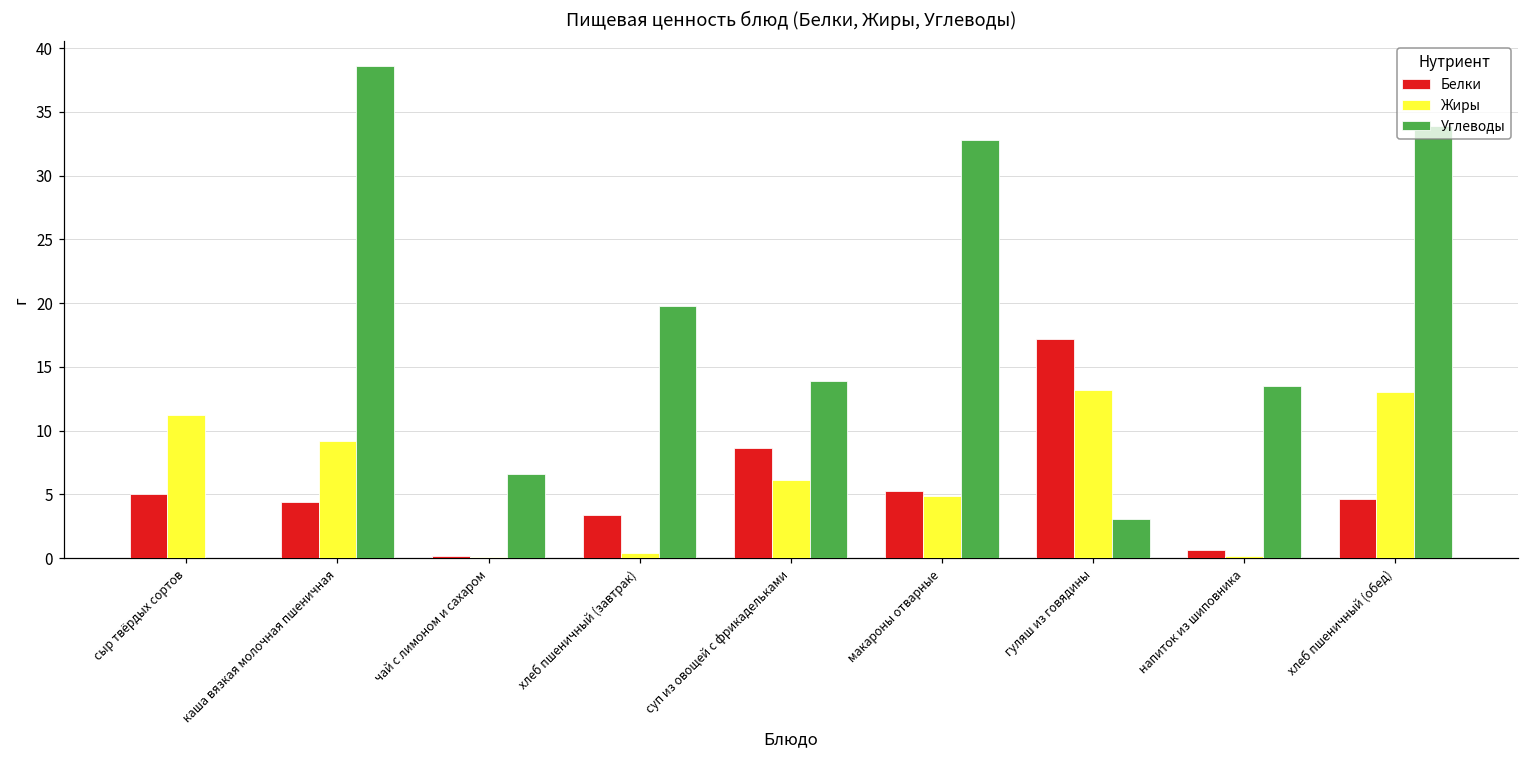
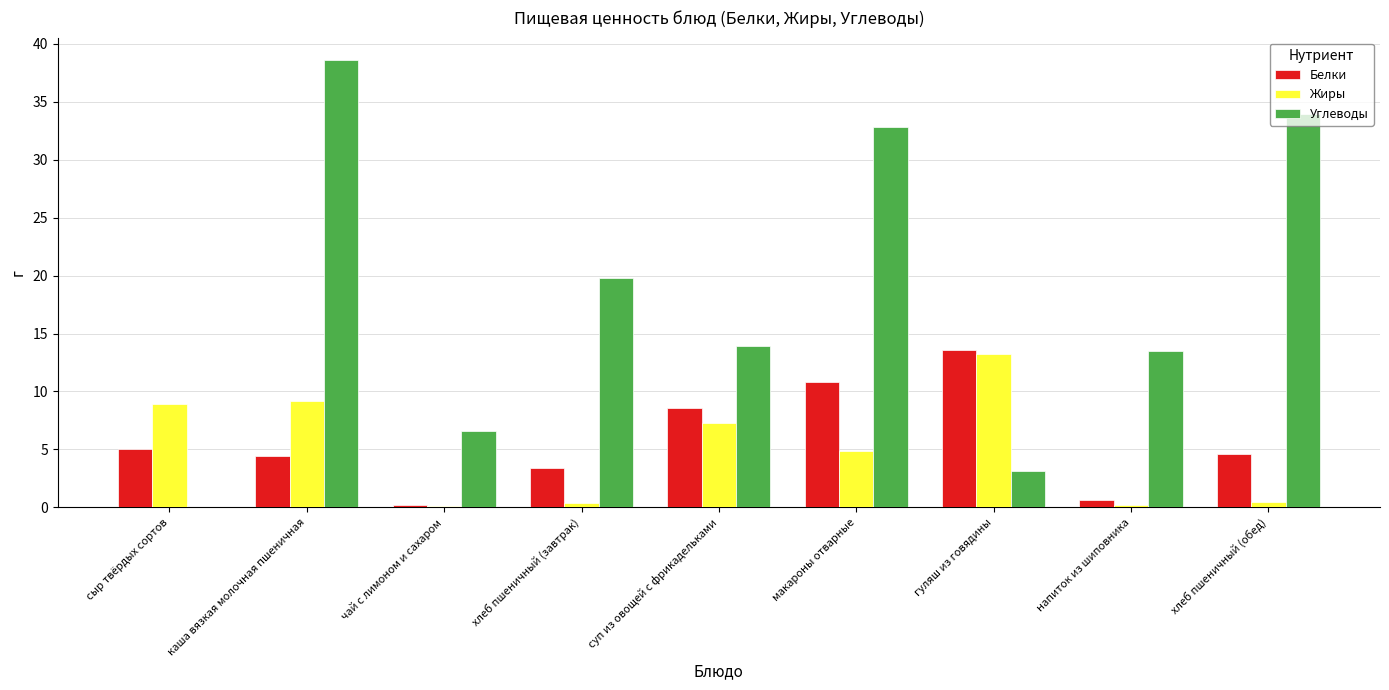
Жиры, сыр твёрдых сортов: 11.2 -> 8.9
Жиры, суп из овощей с фрикадельками: 6.1 -> 7.3
Белки, макароны отварные: 5.3 -> 10.8
Белки, гуляш из говядины: 17.2 -> 13.6
Жиры, хлеб пшеничный (обед): 13.0 -> 0.5
